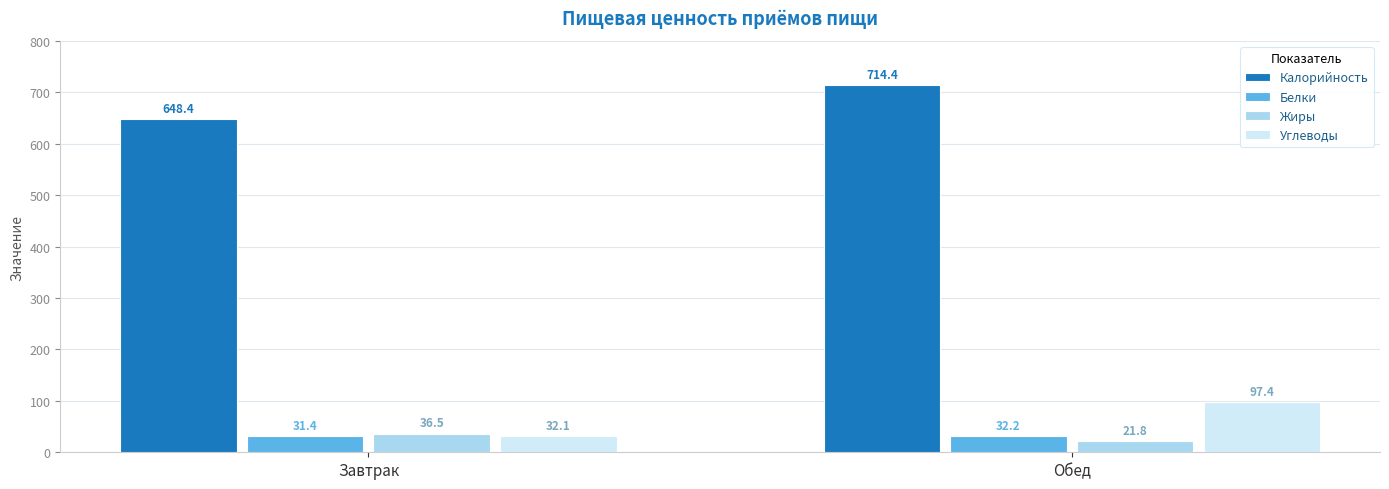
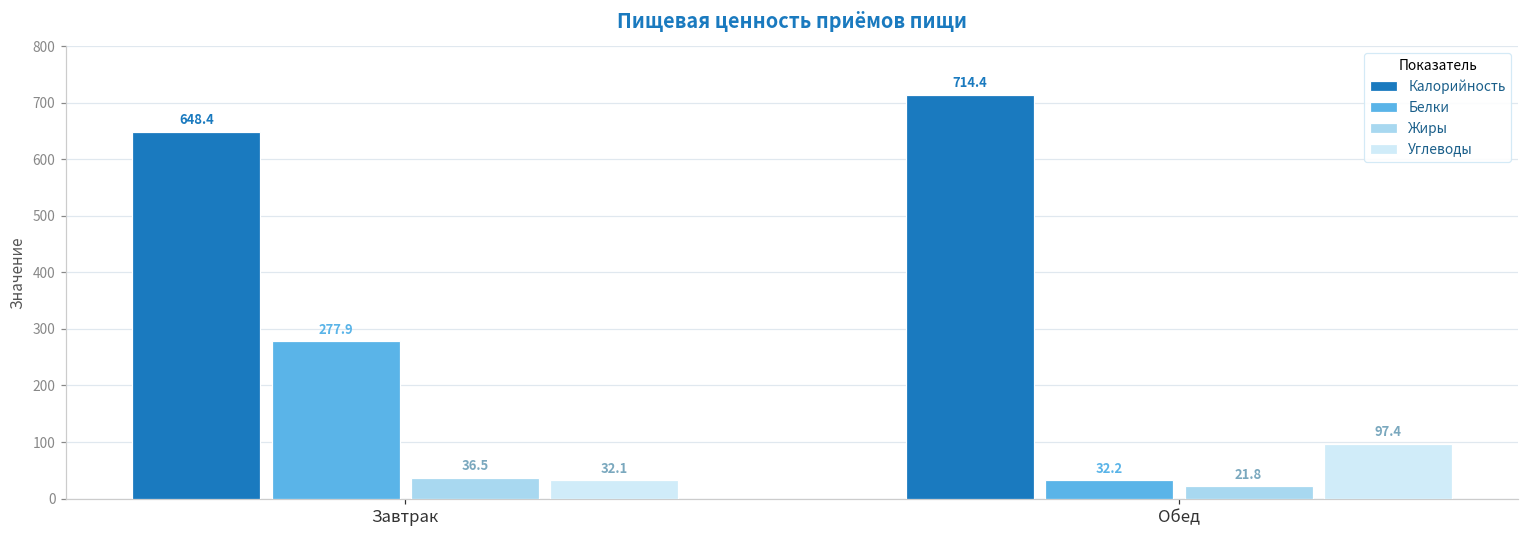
Белки, Завтрак: 31.4 -> 277.9
